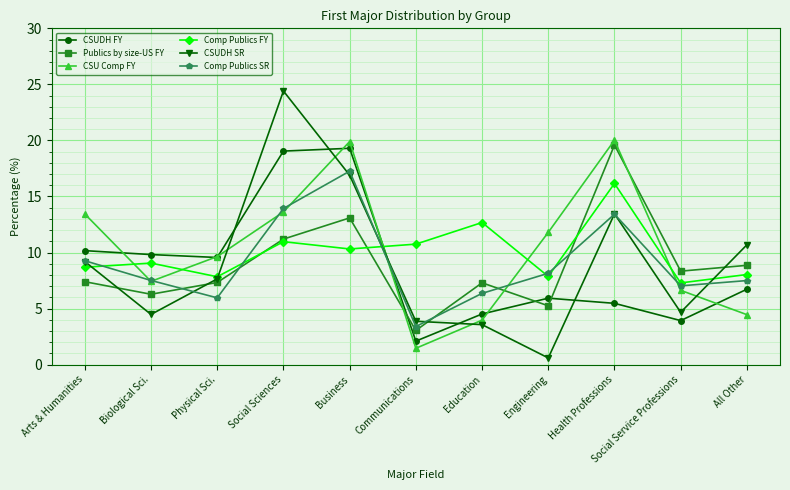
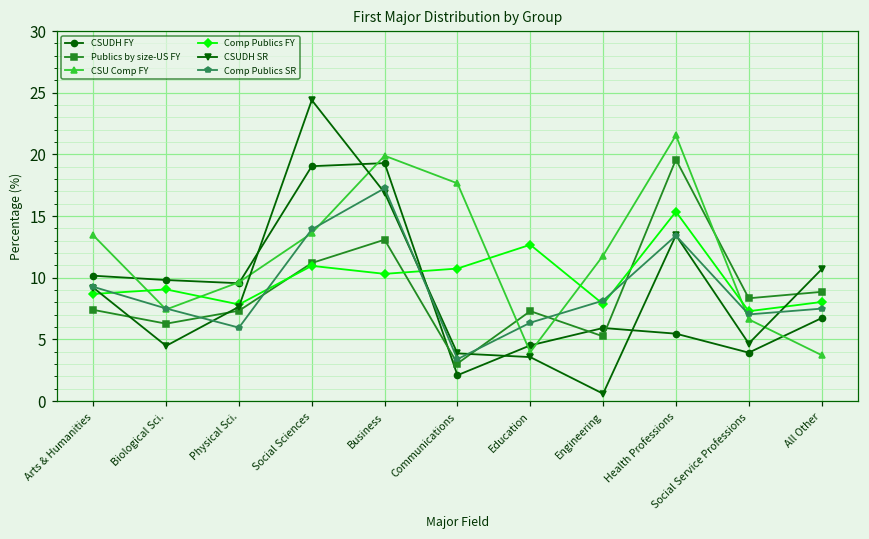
CSU Comp FY, Communications: 1.5 -> 17.7
CSU Comp FY, Health Professions: 20.0 -> 21.6
Comp Publics FY, Health Professions: 16.2 -> 15.4
CSU Comp FY, All Other: 4.5 -> 3.7
